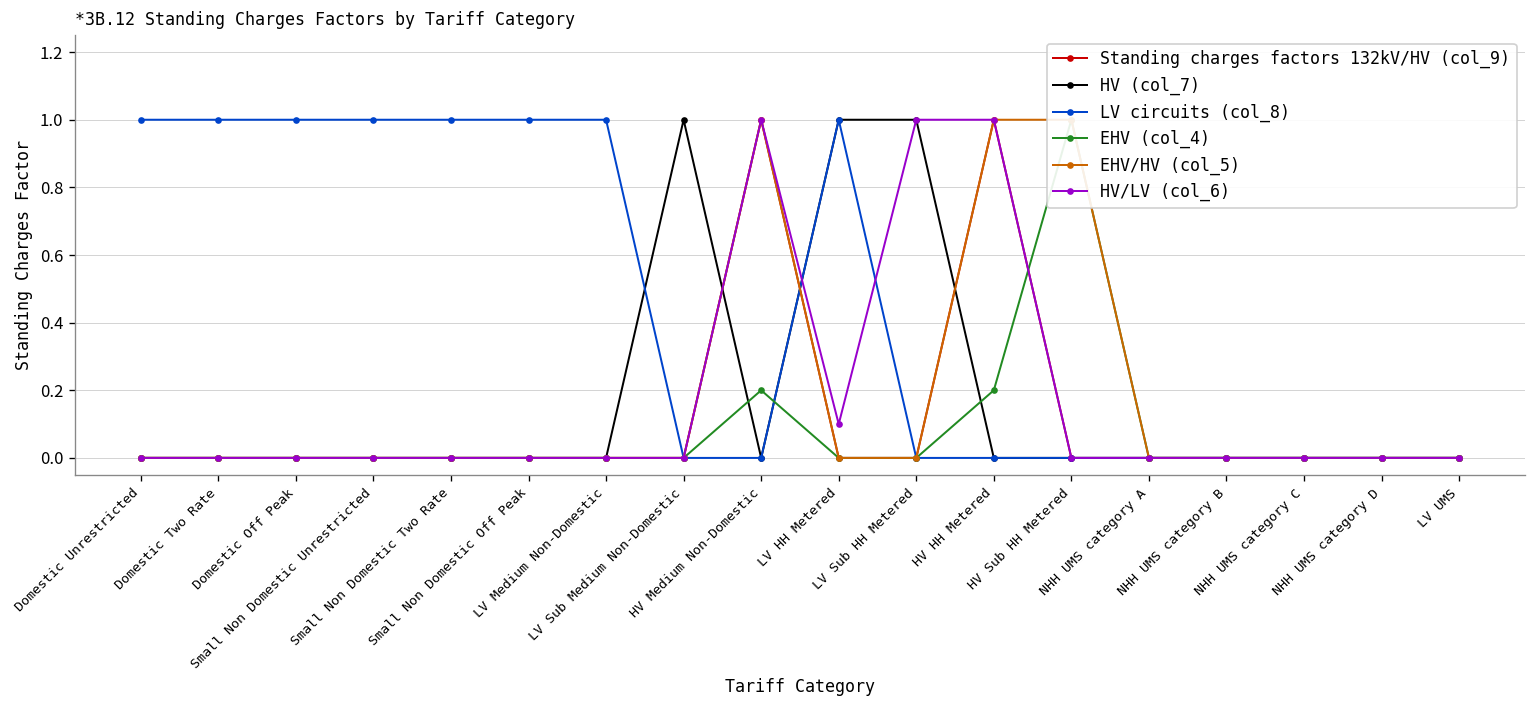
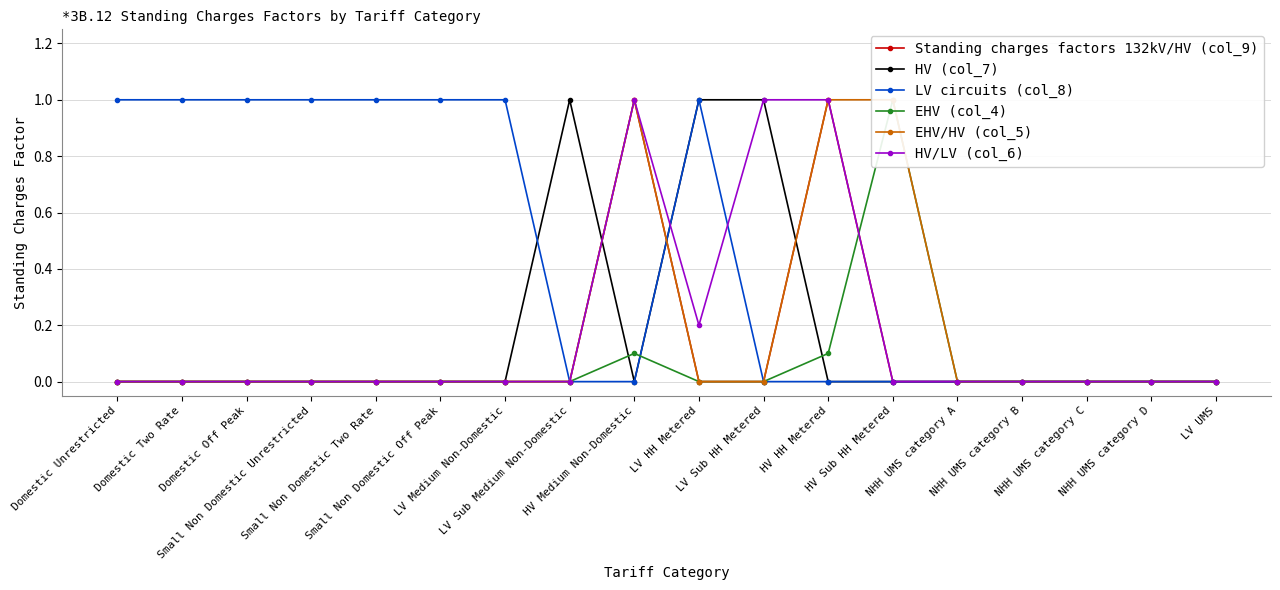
EHV (col_4), HV Medium Non-Domestic: 0.2 -> 0.1
HV/LV (col_6), LV HH Metered: 0.1 -> 0.2
EHV (col_4), HV HH Metered: 0.2 -> 0.1
